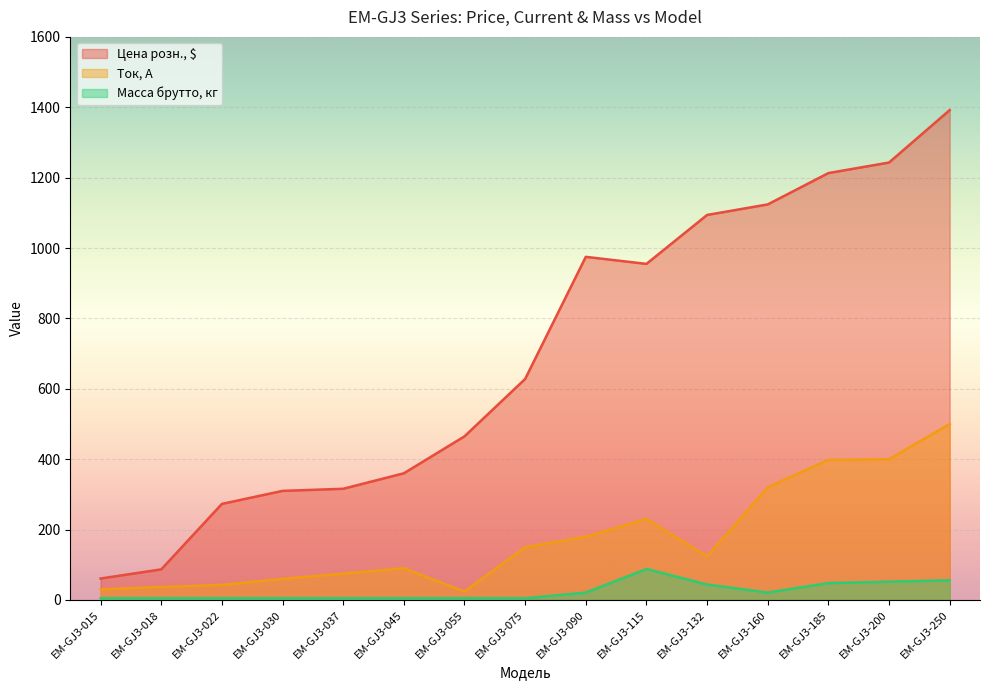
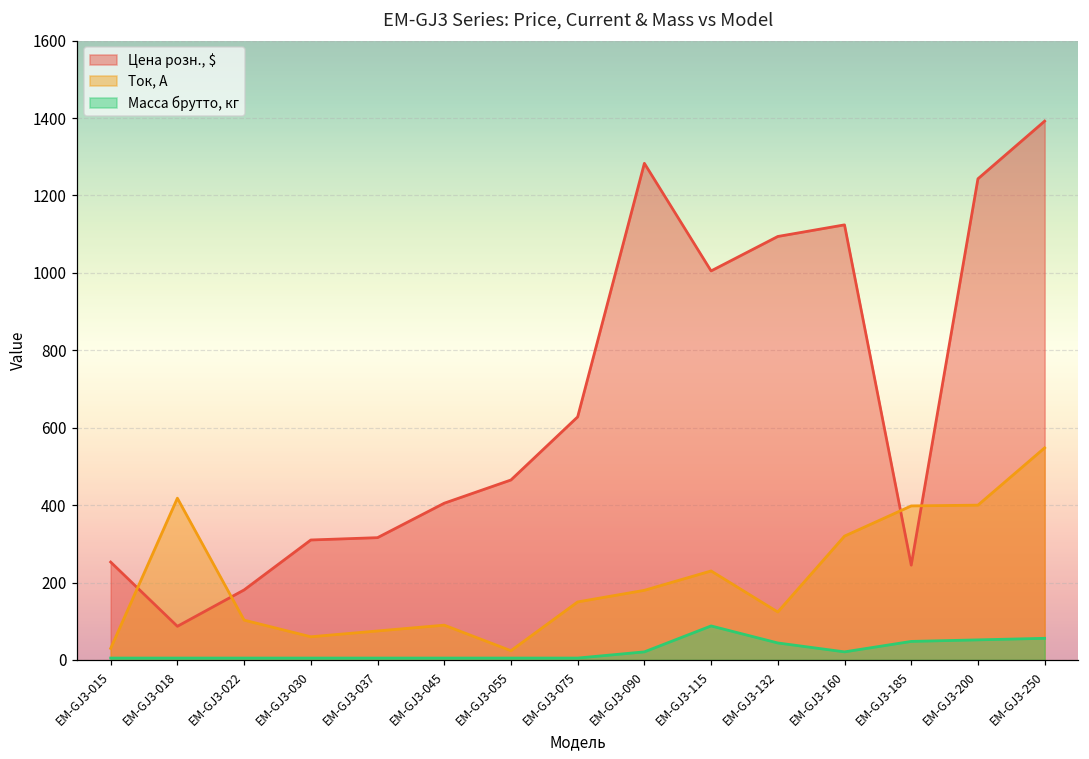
Цена розн., $, EM-GJ3-015: 60 -> 250
Ток, А, EM-GJ3-018: 40 -> 420
Цена розн., $, EM-GJ3-022: 270 -> 180
Ток, А, EM-GJ3-022: 40 -> 100
Цена розн., $, EM-GJ3-045: 360 -> 410
Цена розн., $, EM-GJ3-090: 980 -> 1280
Цена розн., $, EM-GJ3-115: 960 -> 1010
Цена розн., $, EM-GJ3-185: 1210 -> 250
Ток, А, EM-GJ3-250: 500 -> 550
